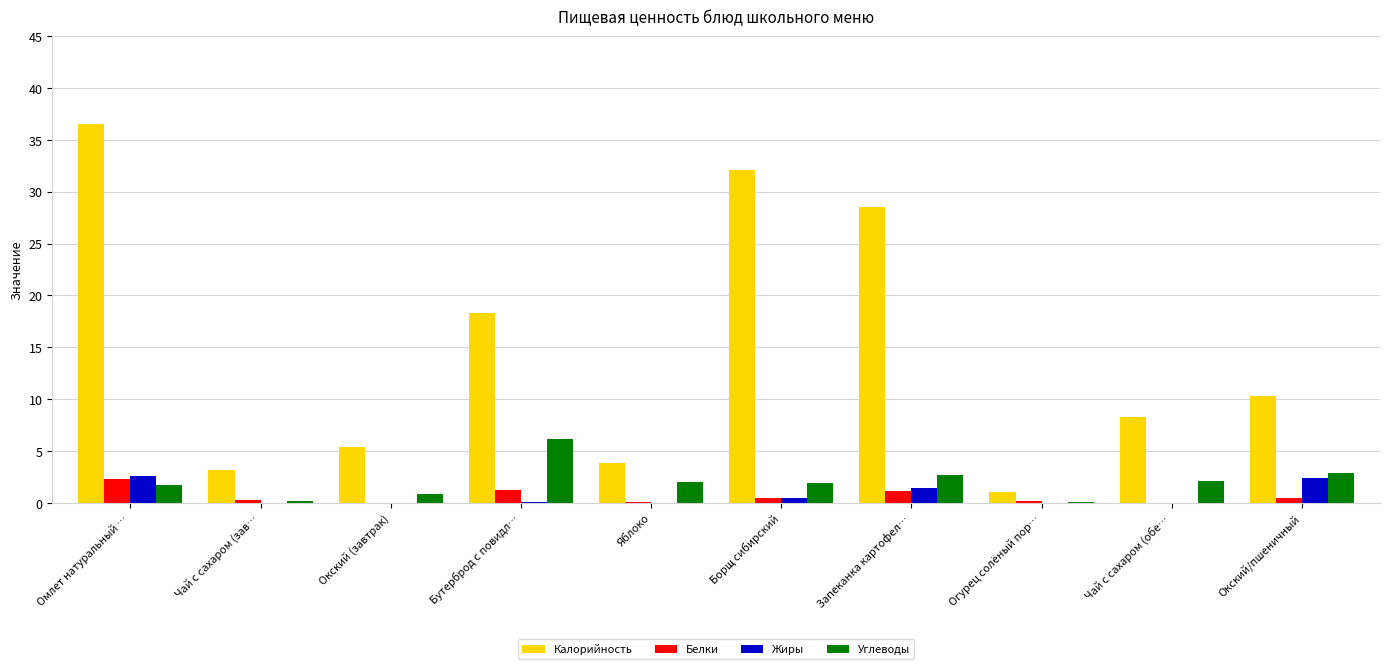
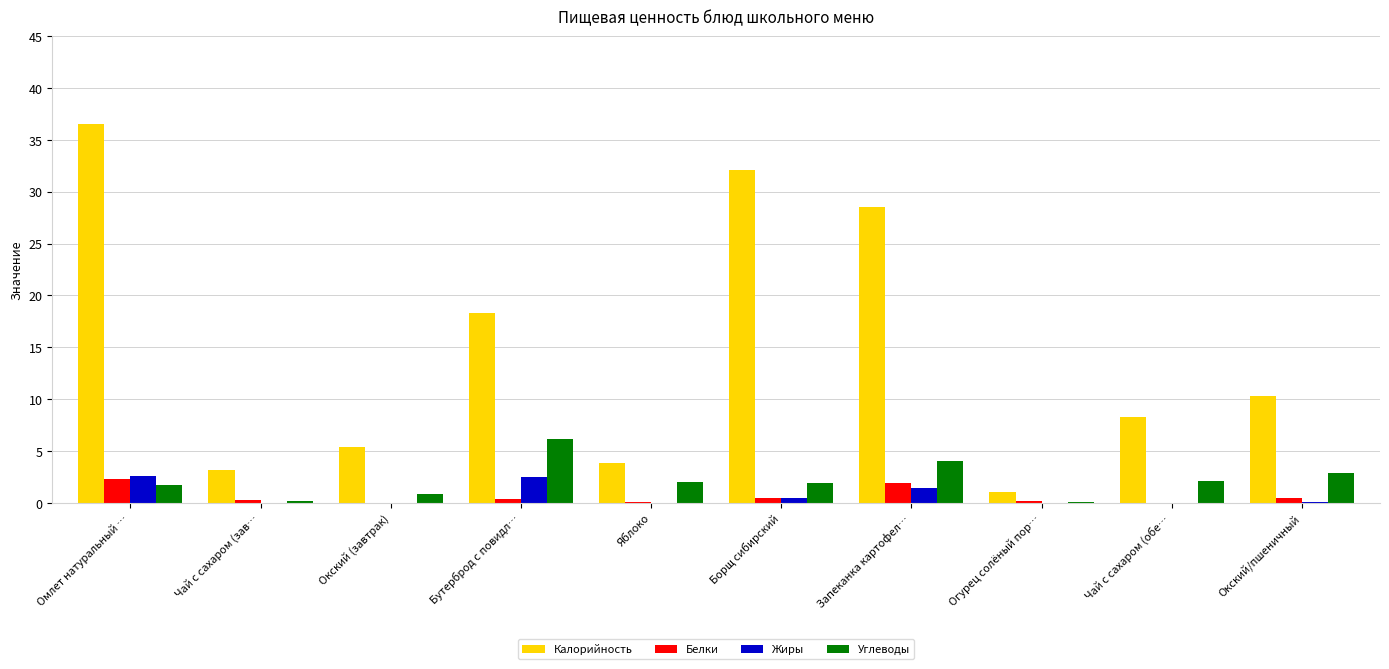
Белки, Бутерброд с повидл…: 1.3 -> 0.4
Жиры, Бутерброд с повидл…: 0.1 -> 2.4
Белки, Запеканка картофел…: 1.1 -> 1.9
Углеводы, Запеканка картофел…: 2.7 -> 4.0
Жиры, Окский/пшеничный: 2.4 -> 0.1
